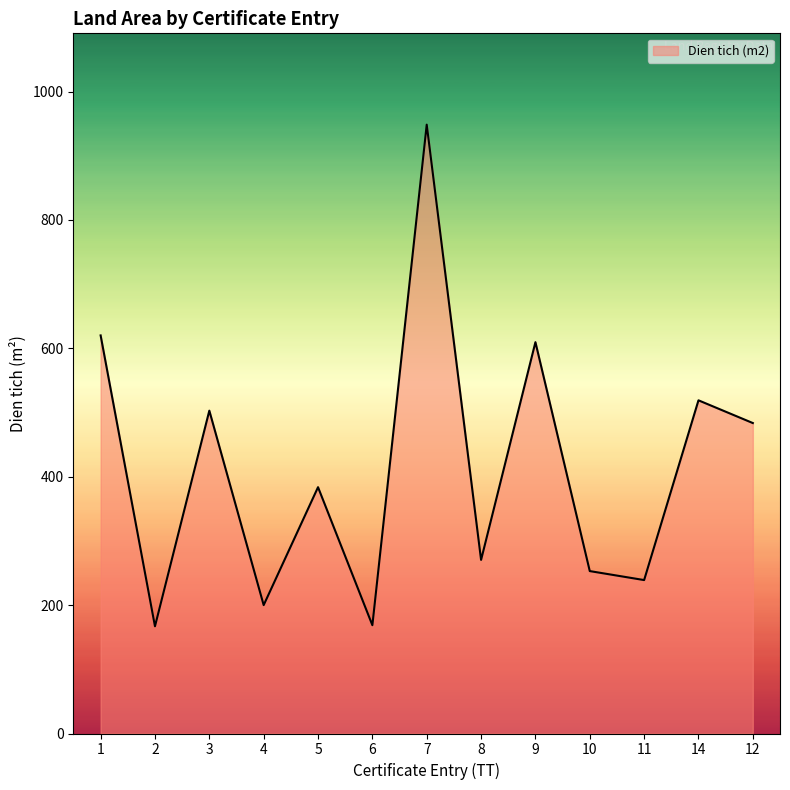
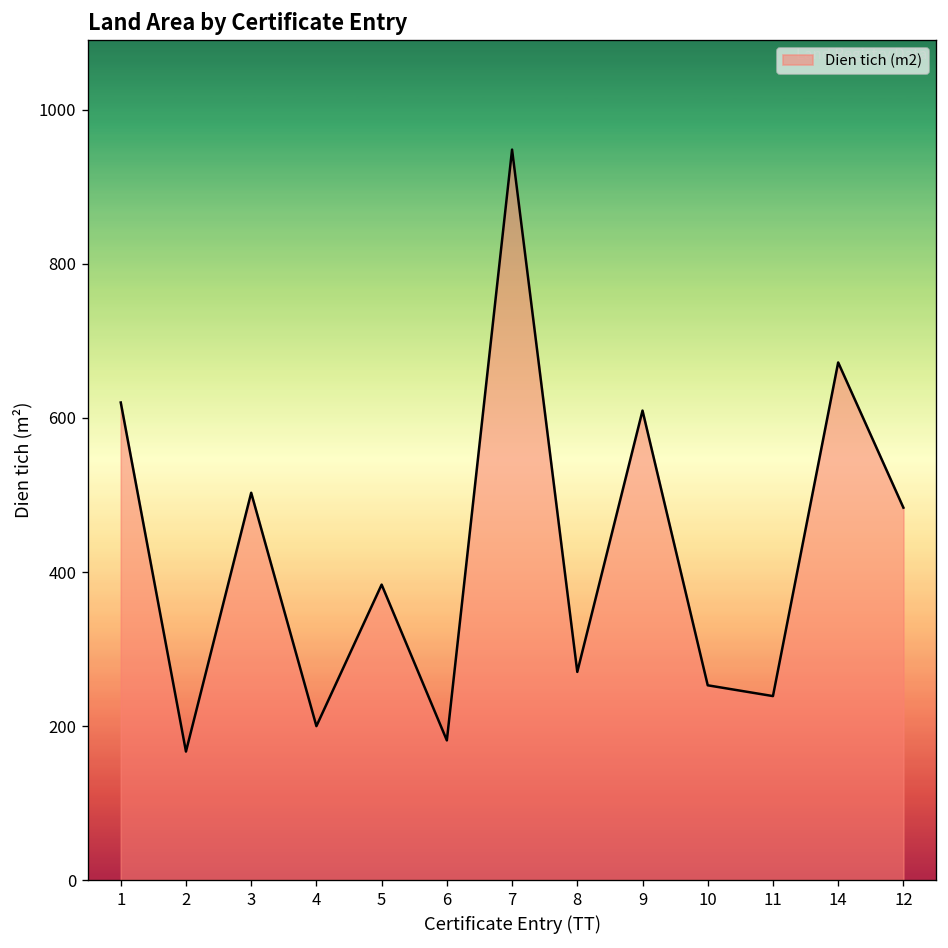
6: 170 -> 180
14: 520 -> 670
